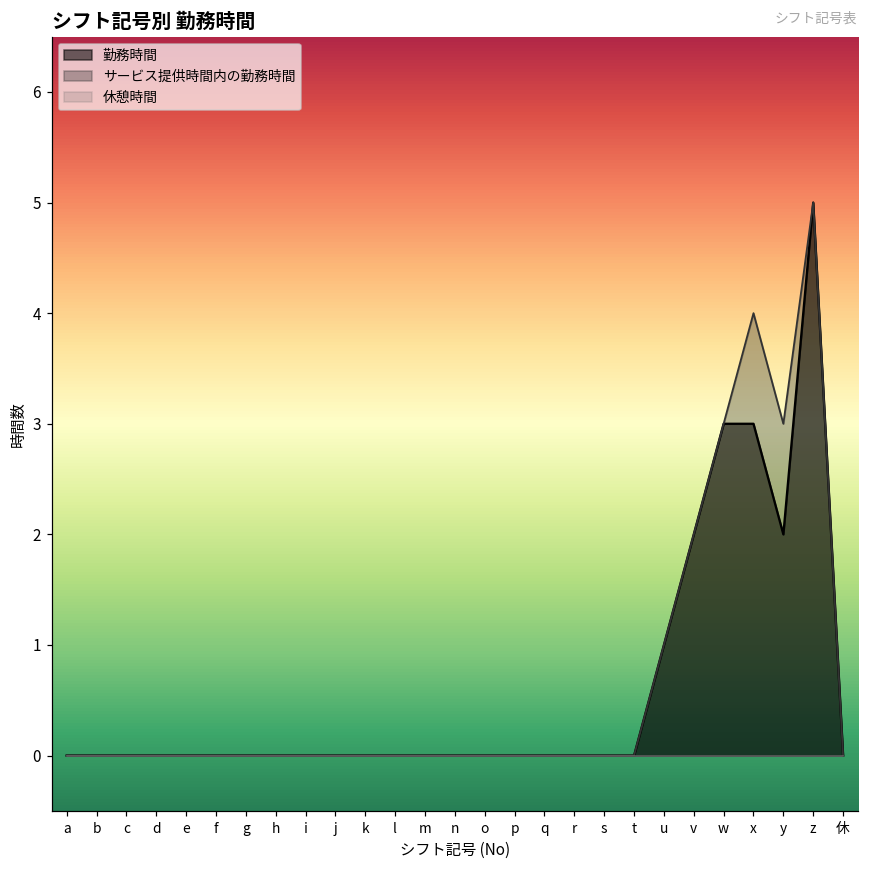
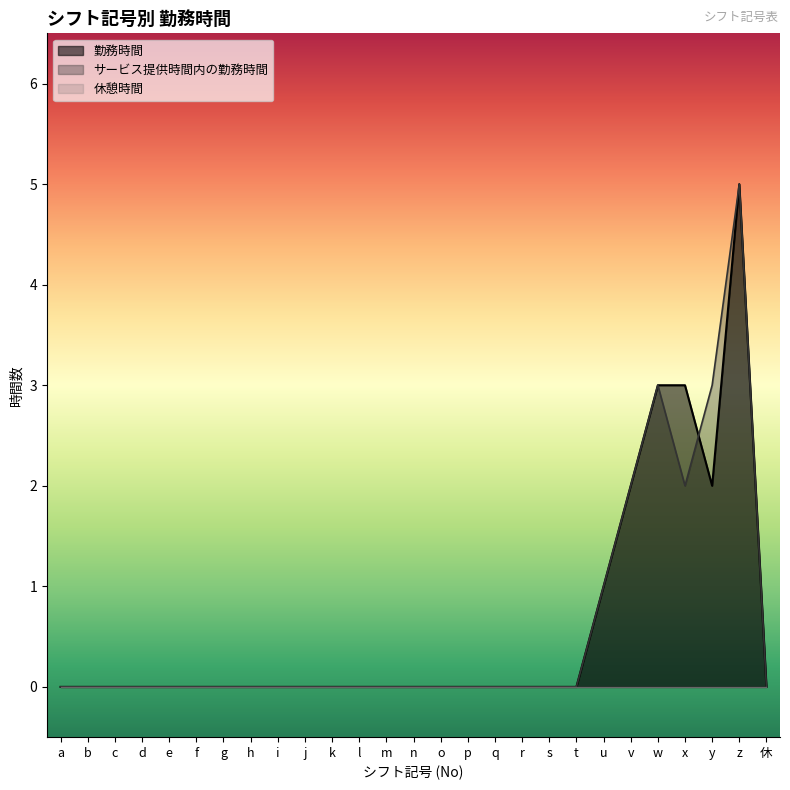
サービス提供時間内の勤務時間, x: 4 -> 2
